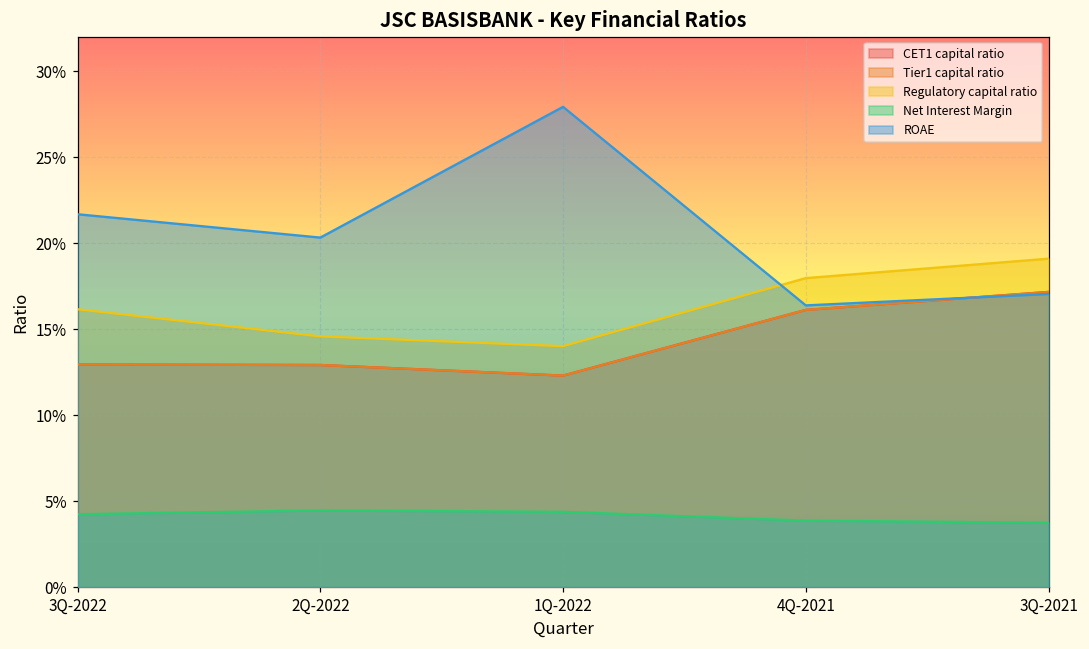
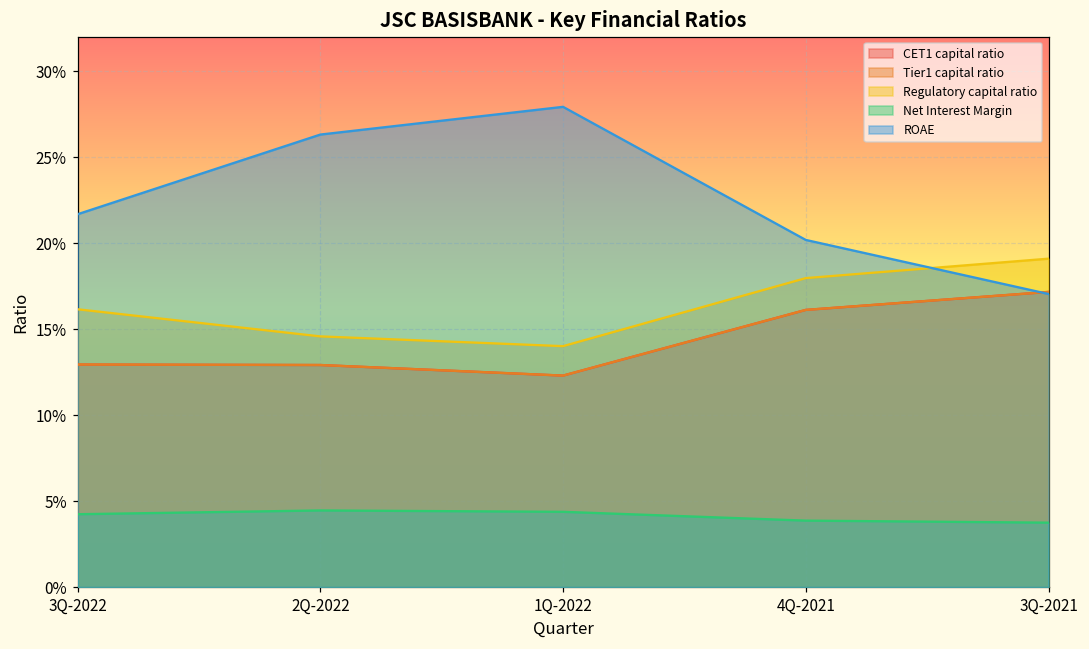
ROAE, 2Q-2022: 20.3% -> 26.3%
ROAE, 4Q-2021: 16.4% -> 20.2%
